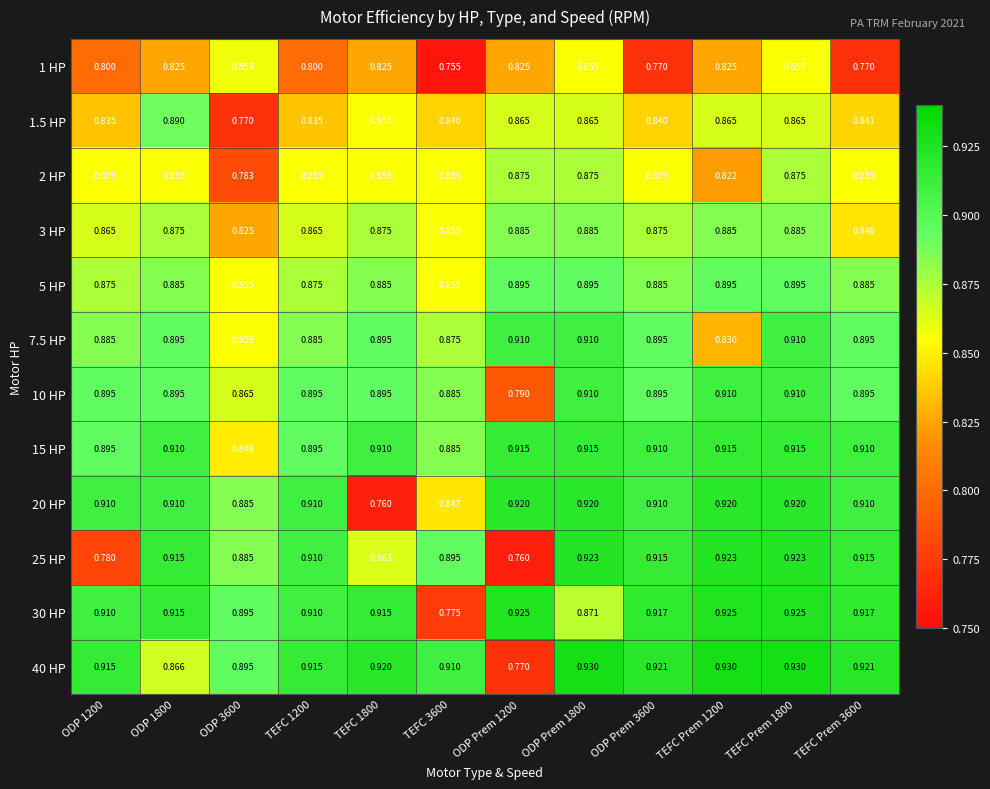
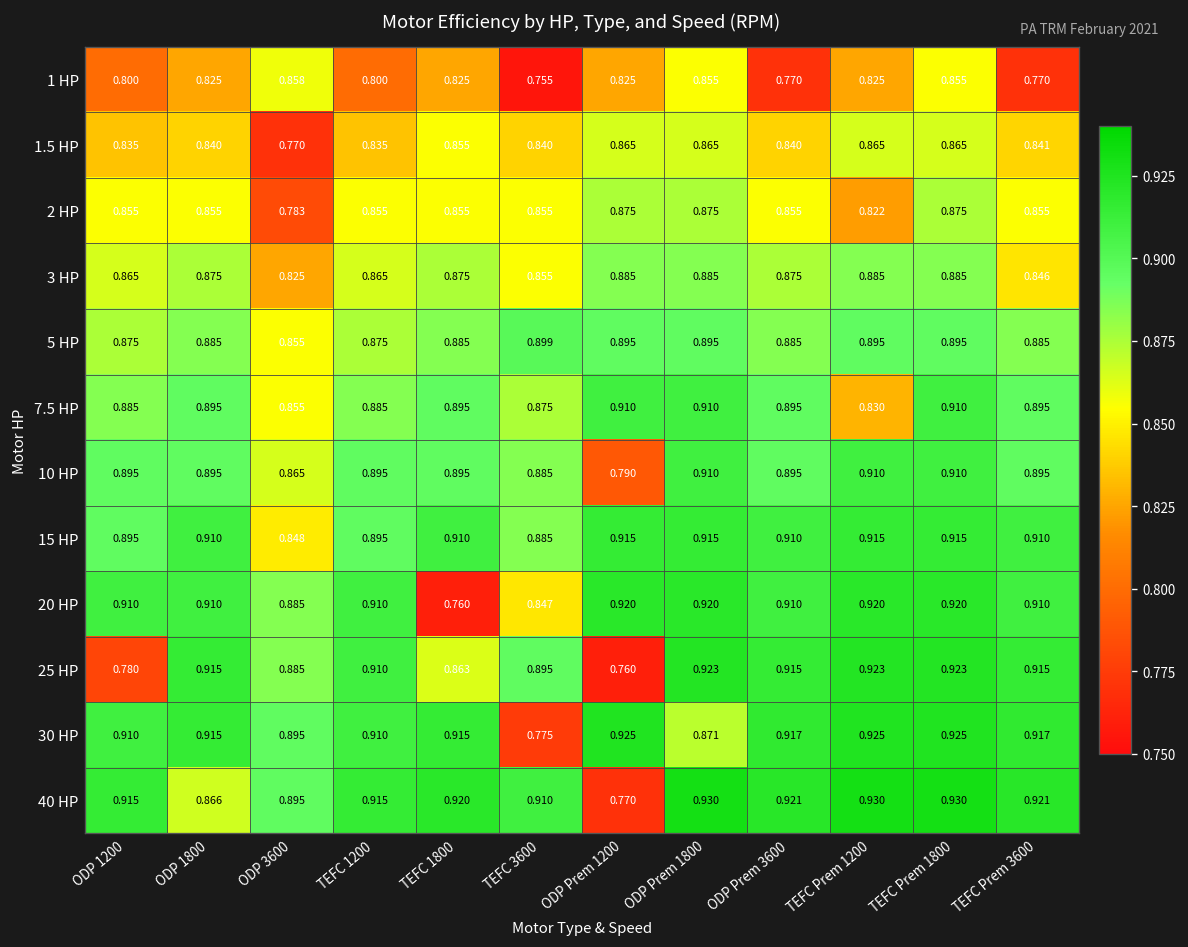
1.5 HP, ODP 1800: 0.890 -> 0.840
5 HP, TEFC 3600: 0.855 -> 0.899
